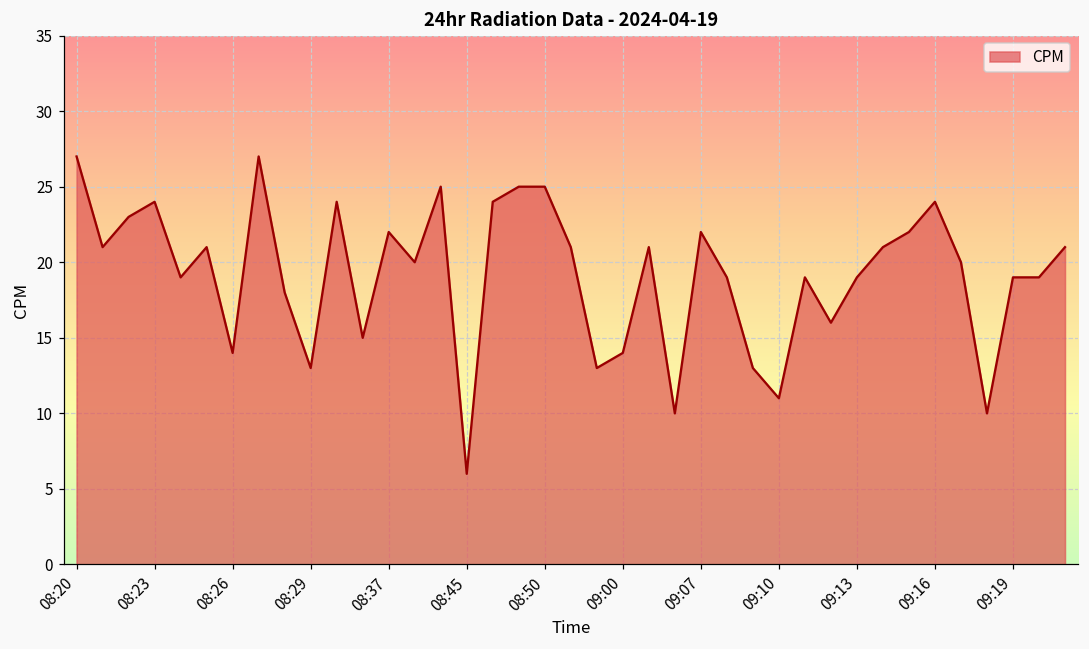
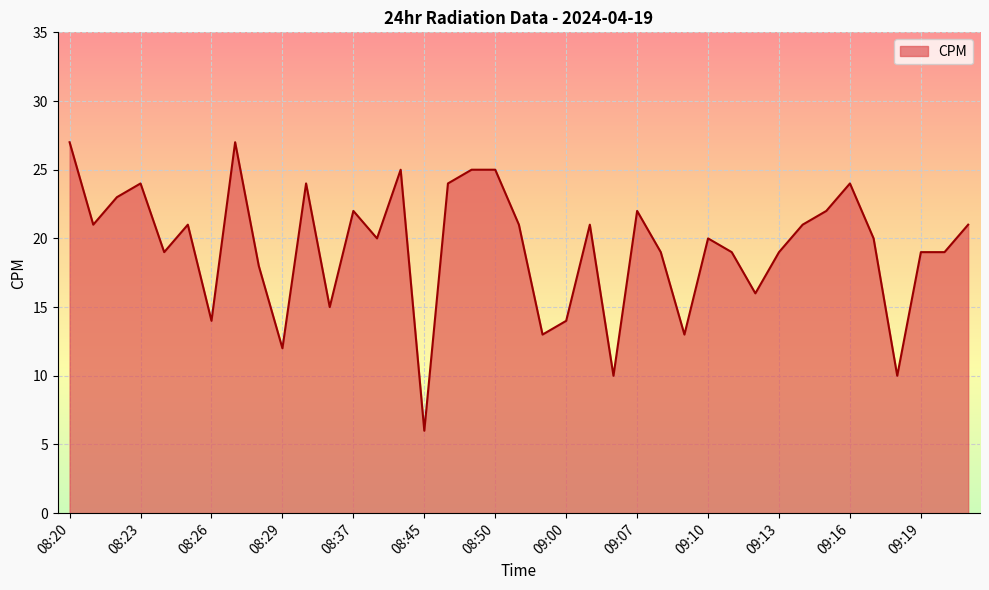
08:29: 13 -> 12
09:10: 11 -> 20
